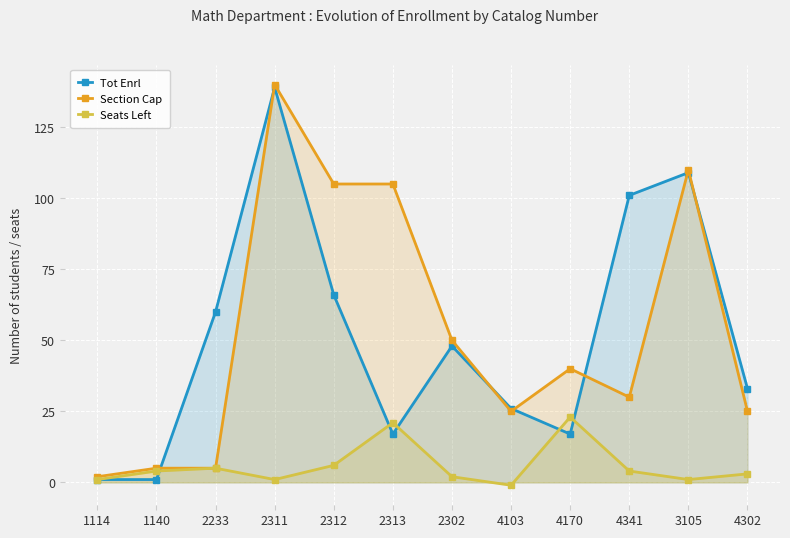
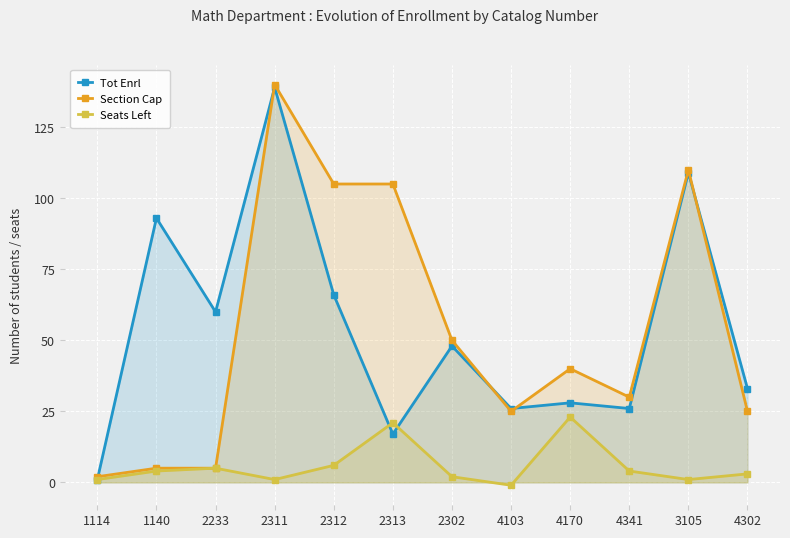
Tot Enrl, 1140: 1 -> 93
Tot Enrl, 4170: 17 -> 28
Tot Enrl, 4341: 101 -> 26
